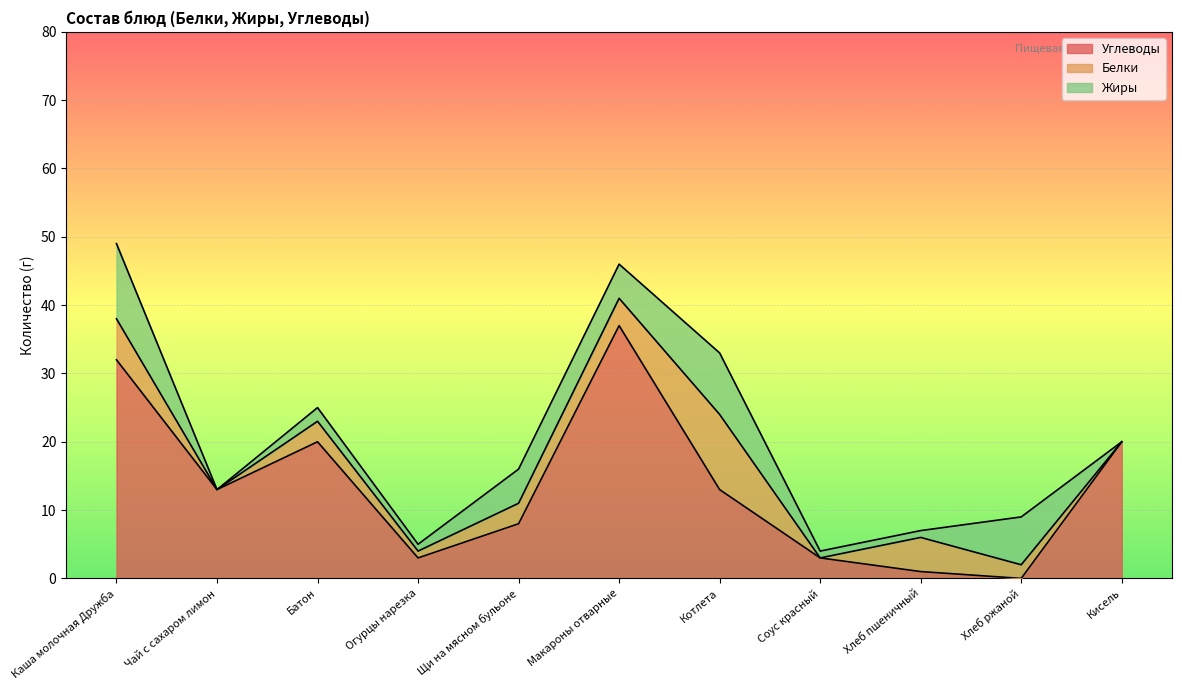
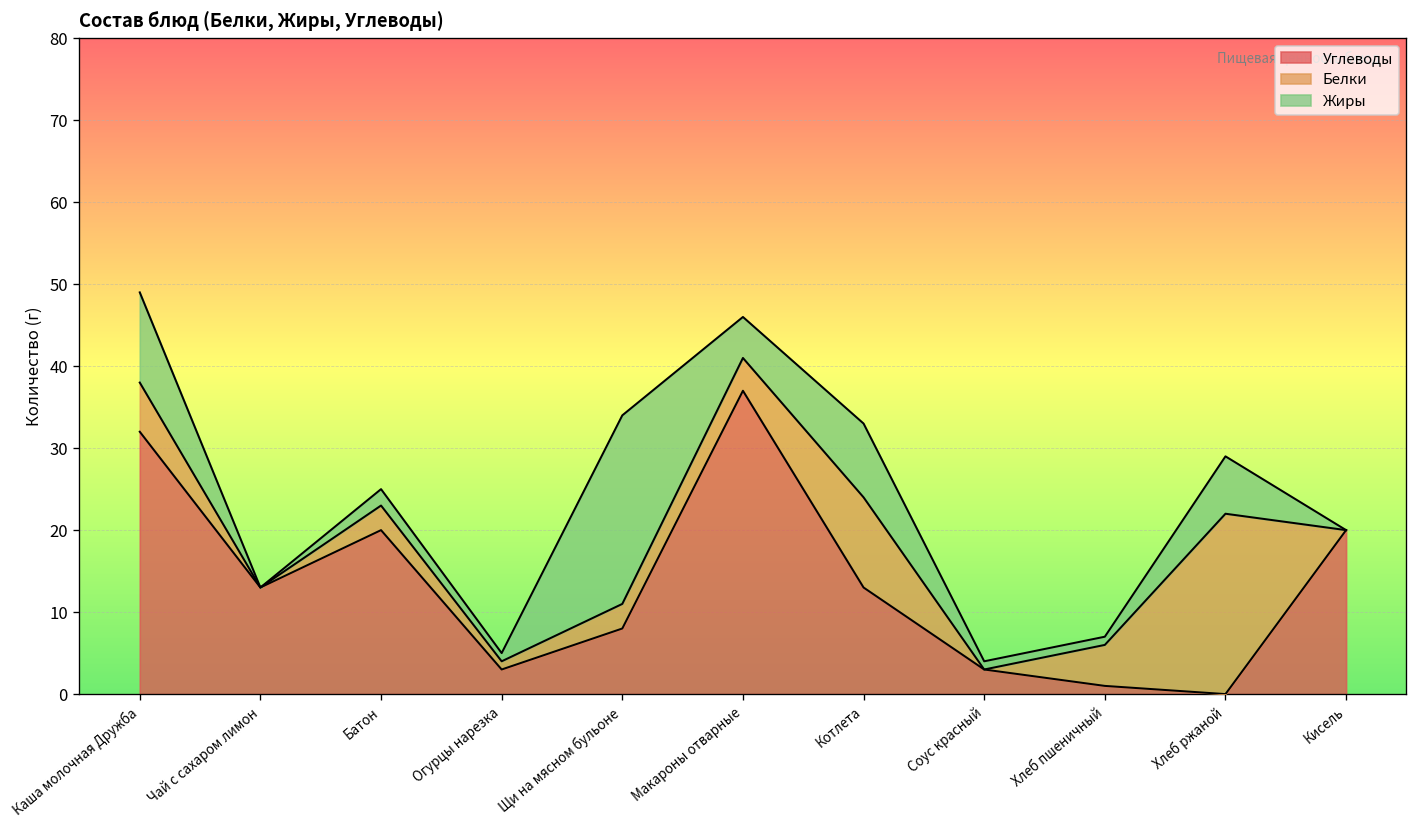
Жиры, Щи на мясном бульоне: 5 -> 23
Белки, Хлеб ржаной: 2 -> 22
